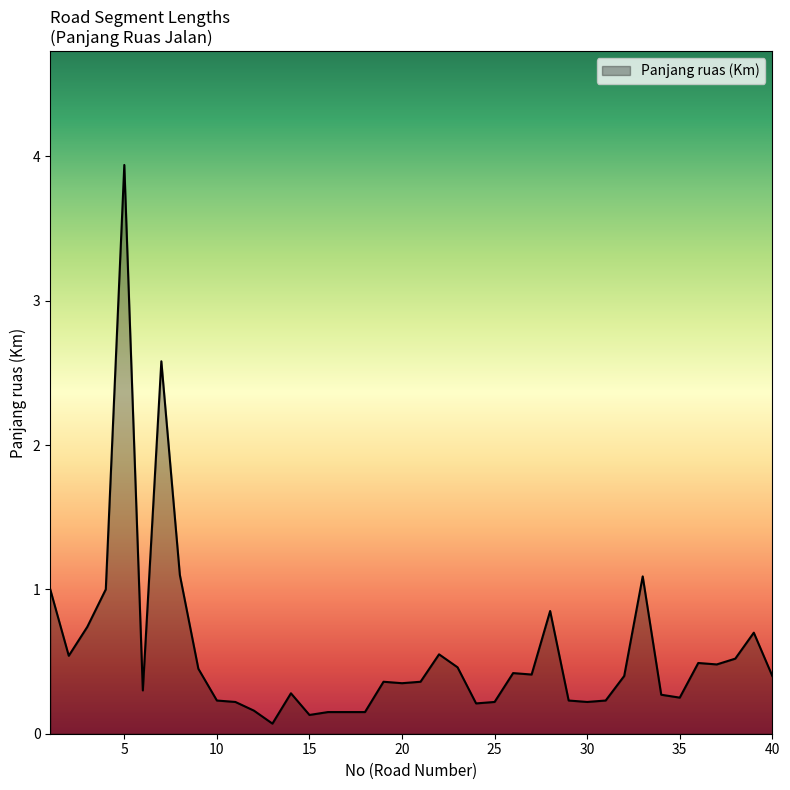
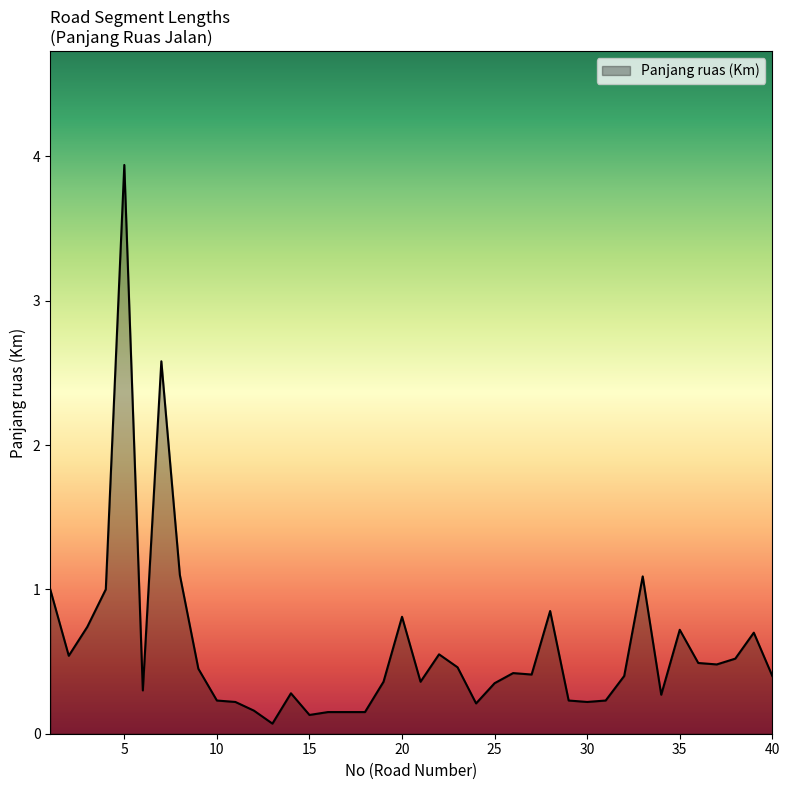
20: 0.35 -> 0.81
25: 0.22 -> 0.35
35: 0.25 -> 0.72
